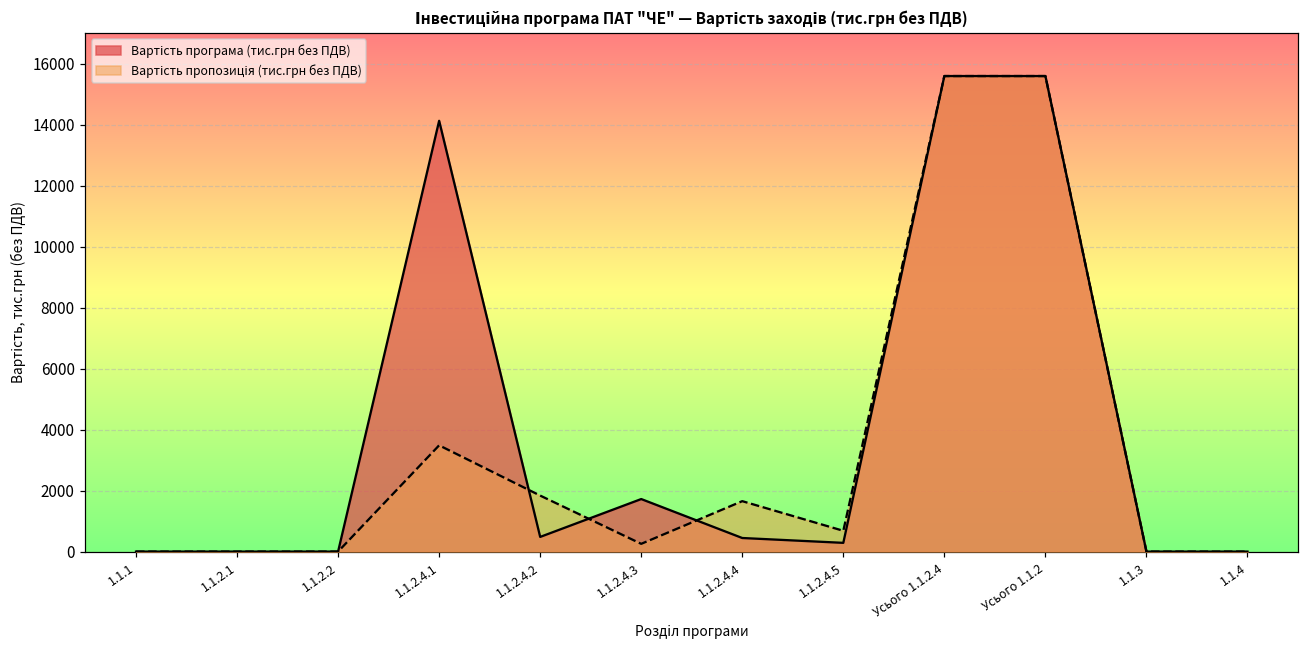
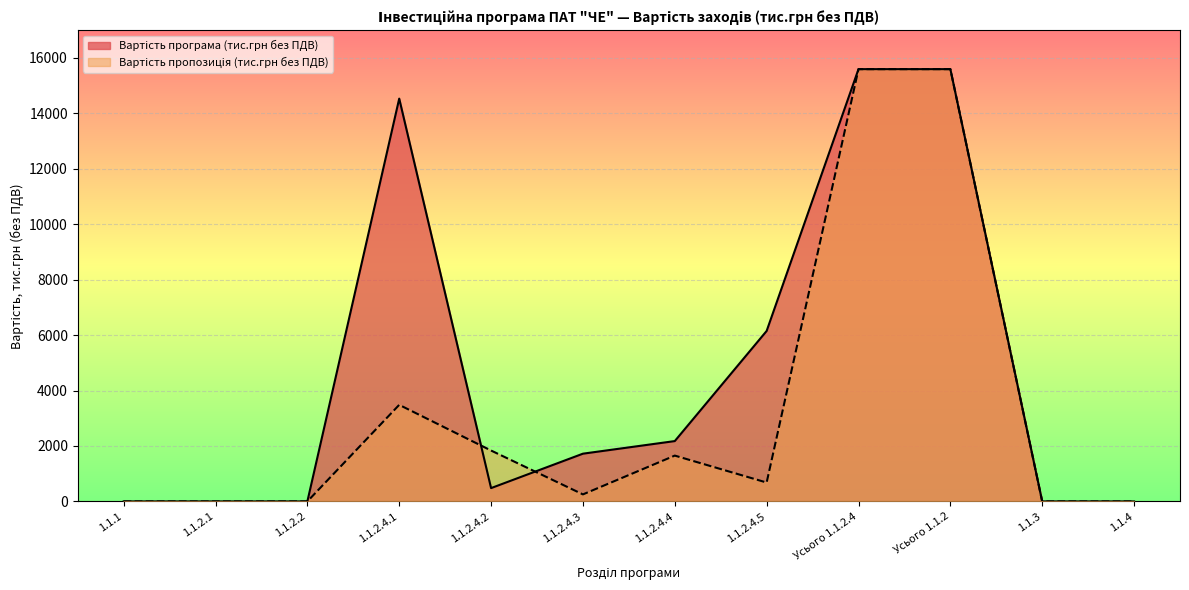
Вартість програма (тис.грн без ПДВ), 1.1.2.4.1: 14100 -> 14500
Вартість програма (тис.грн без ПДВ), 1.1.2.4.4: 400 -> 2200
Вартість програма (тис.грн без ПДВ), 1.1.2.4.5: 300 -> 6100
